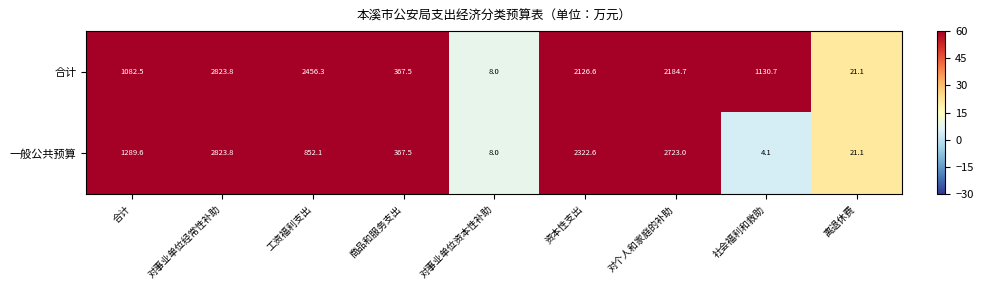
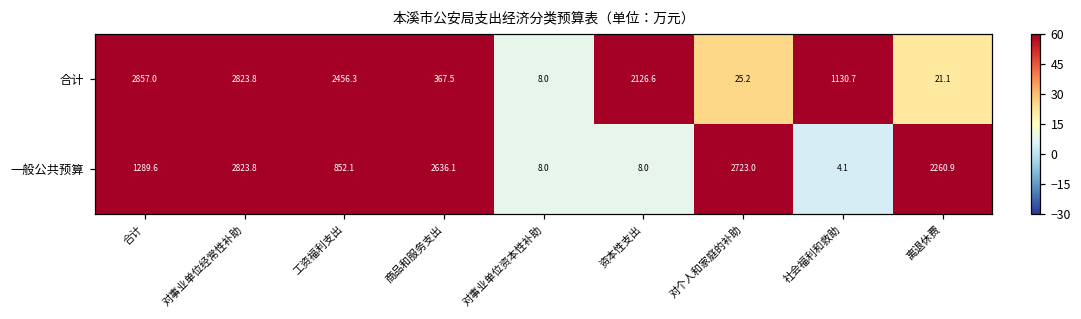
合计, 合计: 1082.5 -> 2857.0
合计, 对个人和家庭的补助: 2184.7 -> 25.2
一般公共预算, 商品和服务支出: 367.5 -> 2636.1
一般公共预算, 资本性支出: 2322.6 -> 8.0
一般公共预算, 离退休费: 21.1 -> 2260.9
